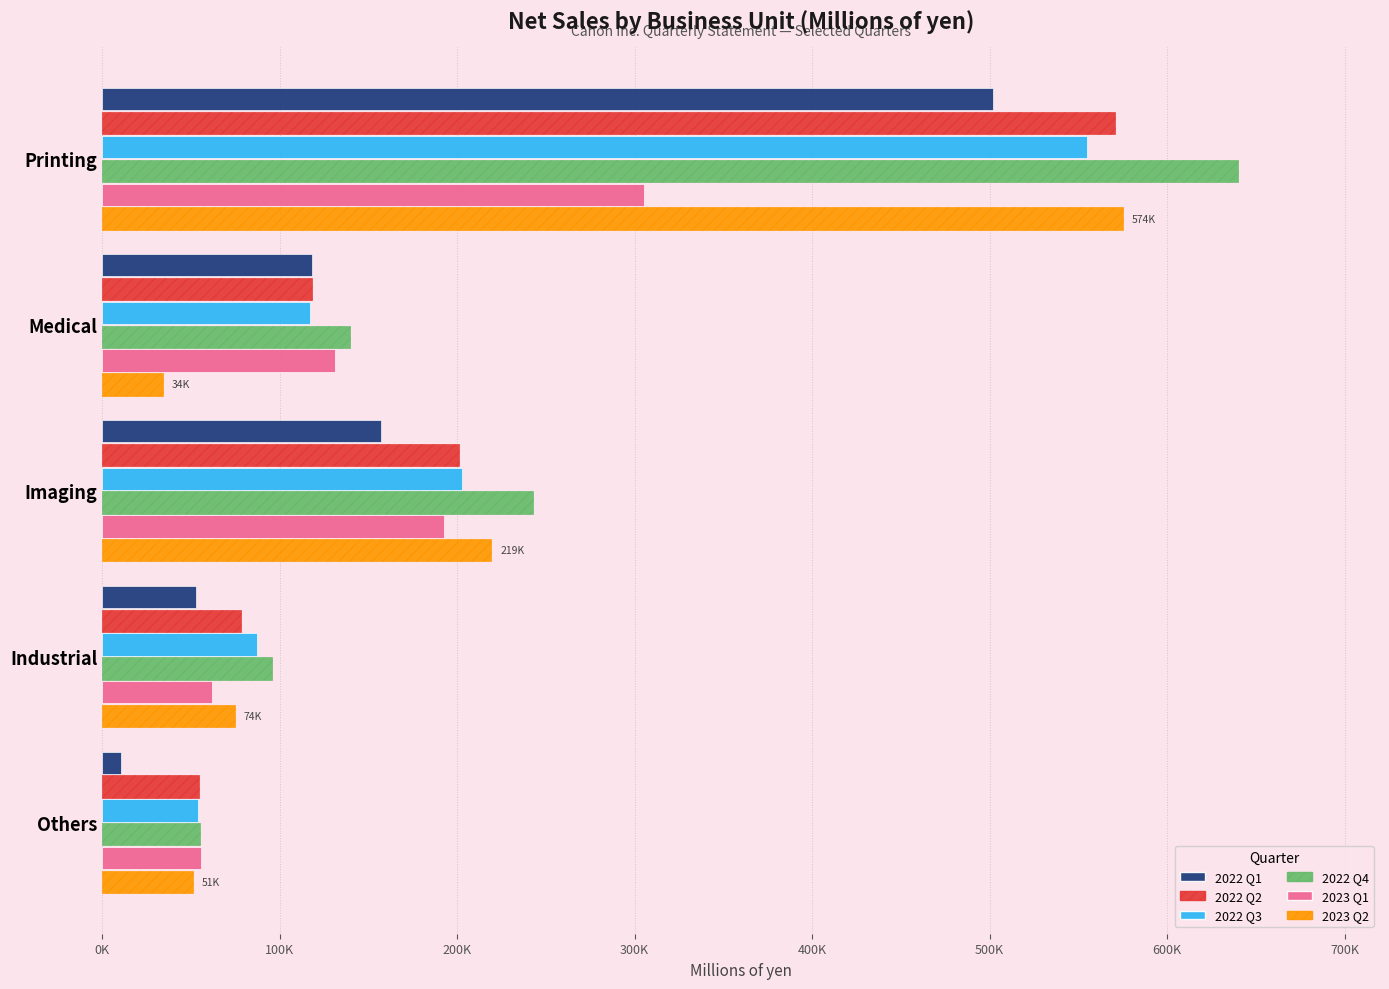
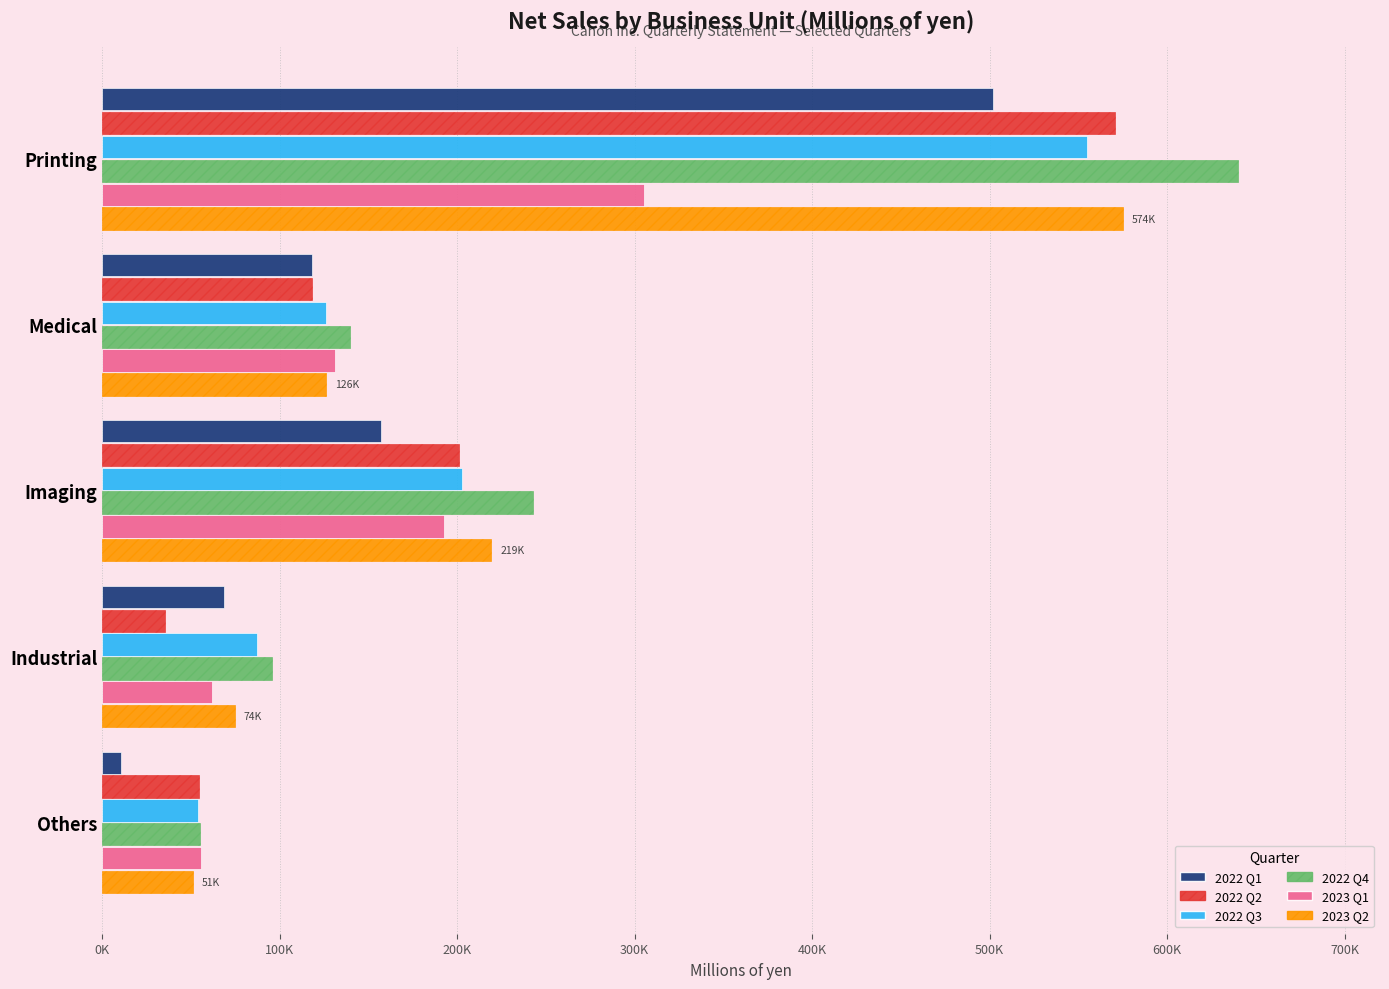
2022 Q3, Medical: 117000 -> 126000
2023 Q2, Medical: 34K -> 126K
2022 Q1, Industrial: 53000 -> 68000
2022 Q2, Industrial: 78000 -> 36000
